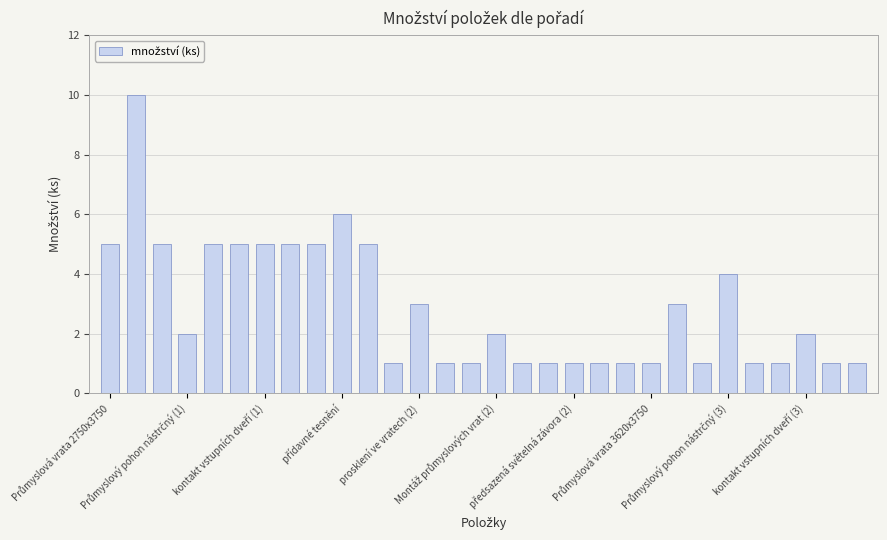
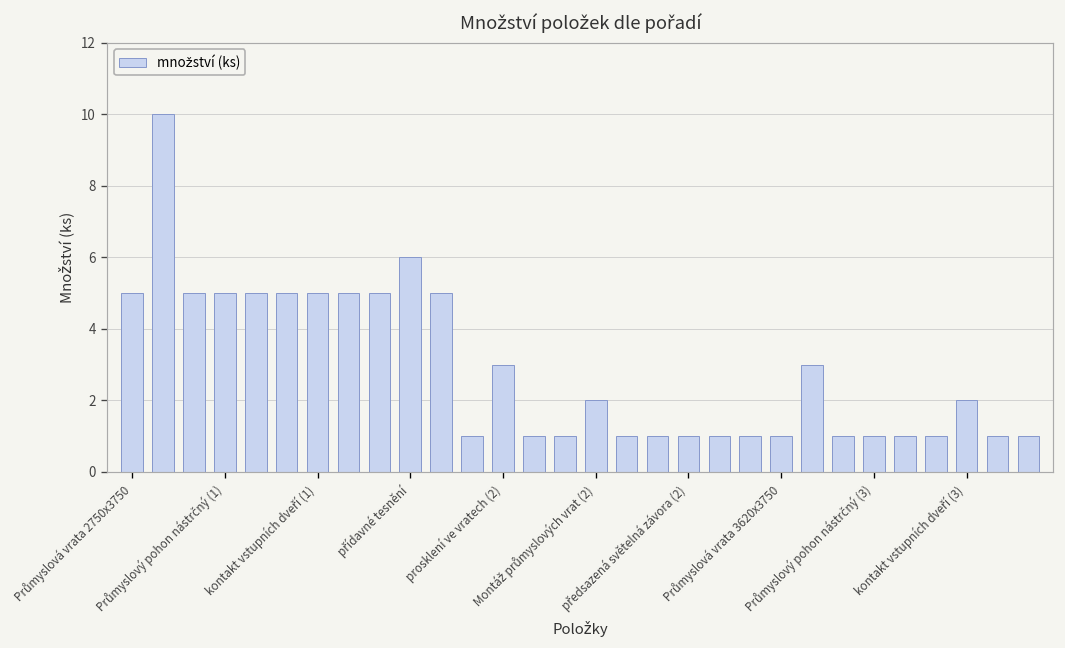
Průmyslový pohon nástrčný (1): 2 -> 5
Průmyslový pohon nástrčný (3): 4 -> 1
